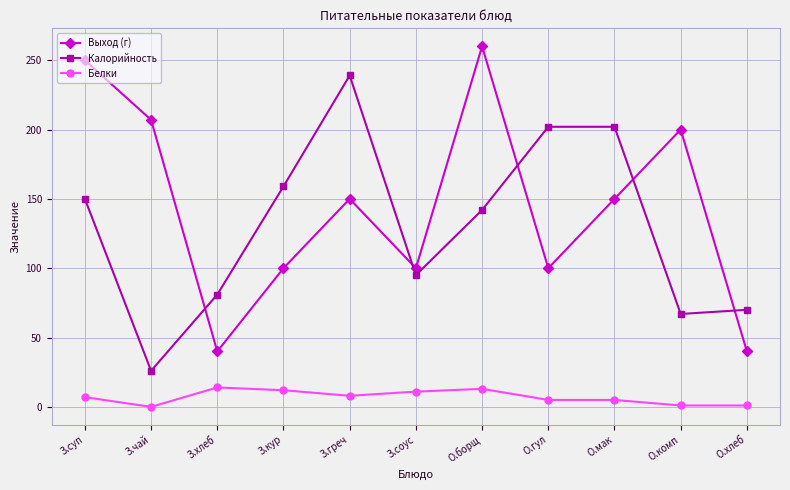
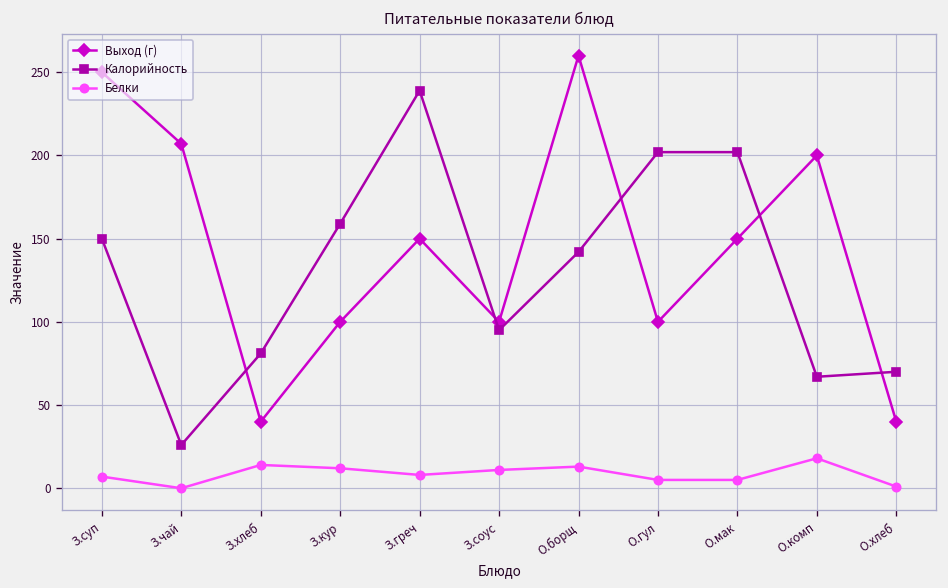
Белки, О.комп: 1 -> 18
